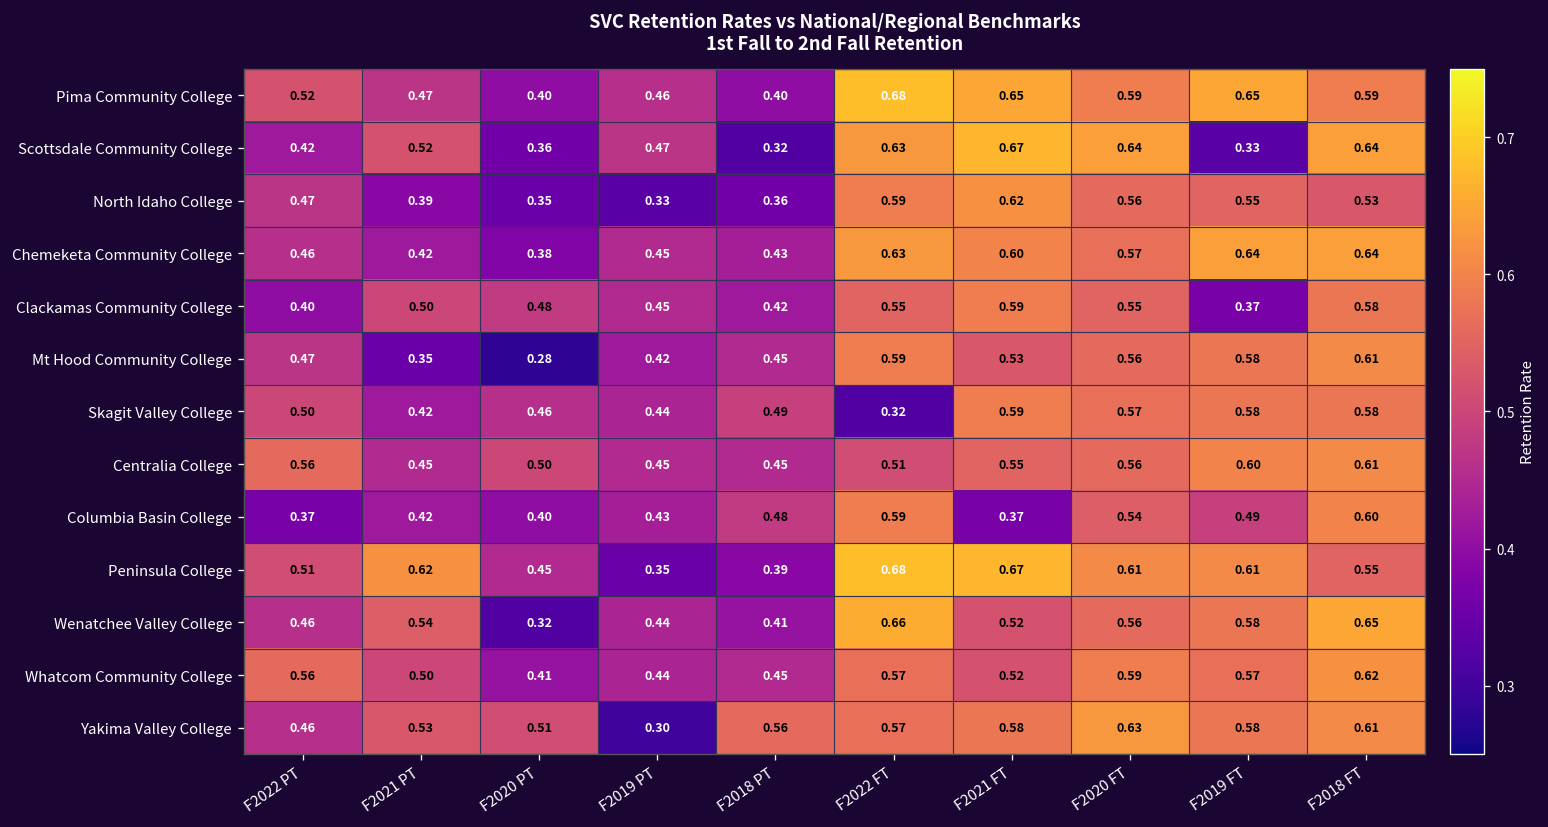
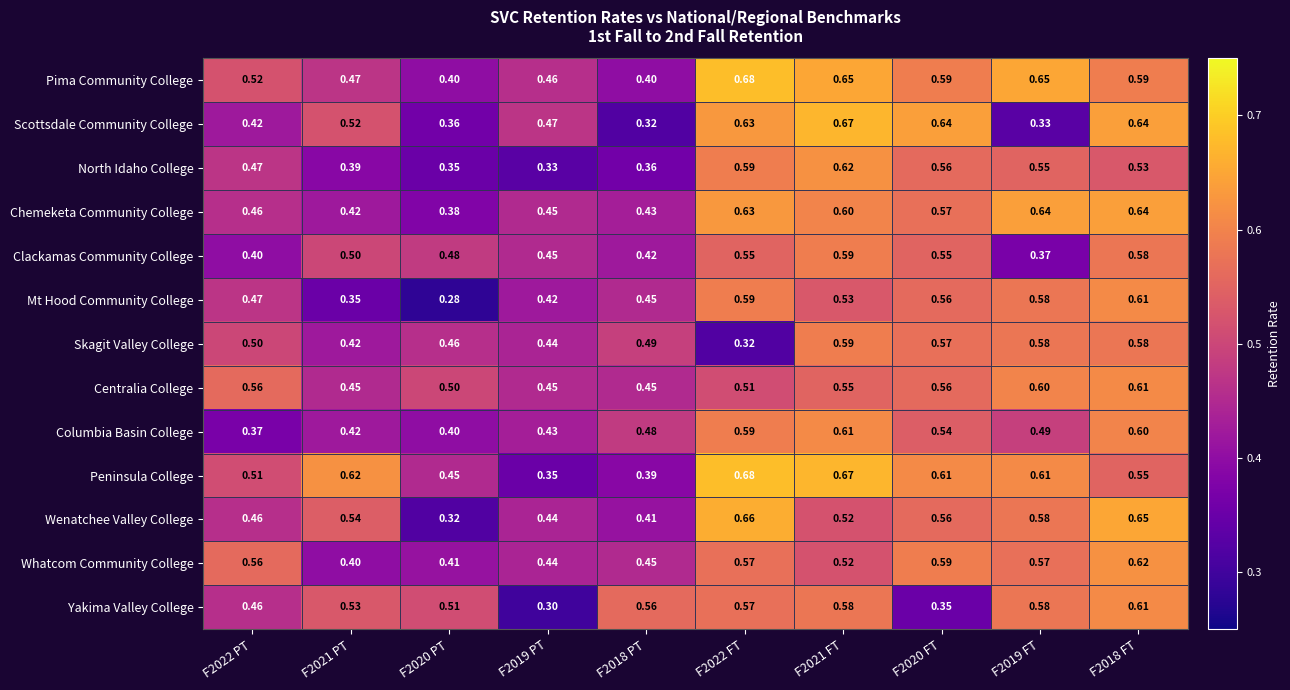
Columbia Basin College, F2021 FT: 0.37 -> 0.61
Whatcom Community College, F2021 PT: 0.50 -> 0.40
Yakima Valley College, F2020 FT: 0.63 -> 0.35
